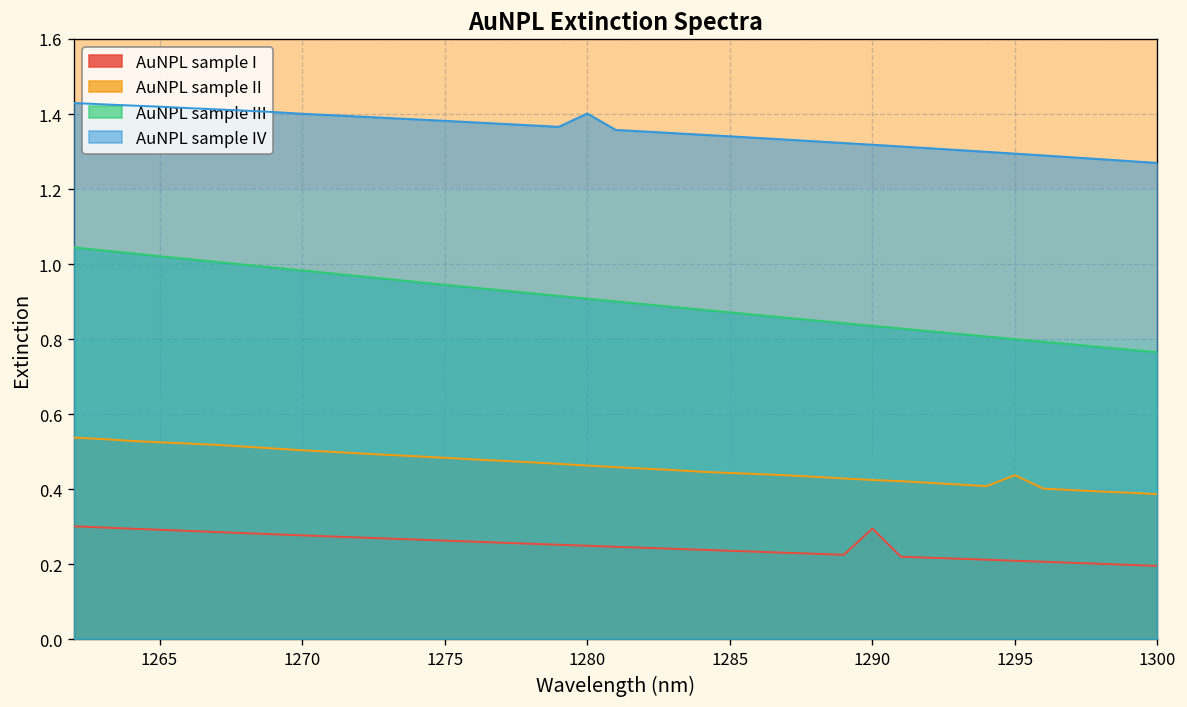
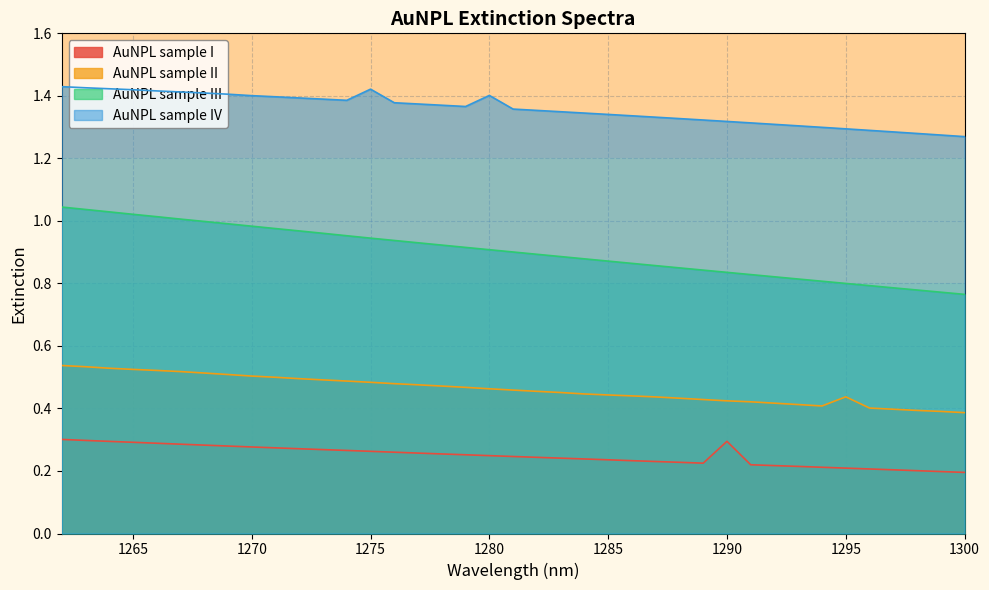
AuNPL sample IV, 1275: 1.38 -> 1.42
